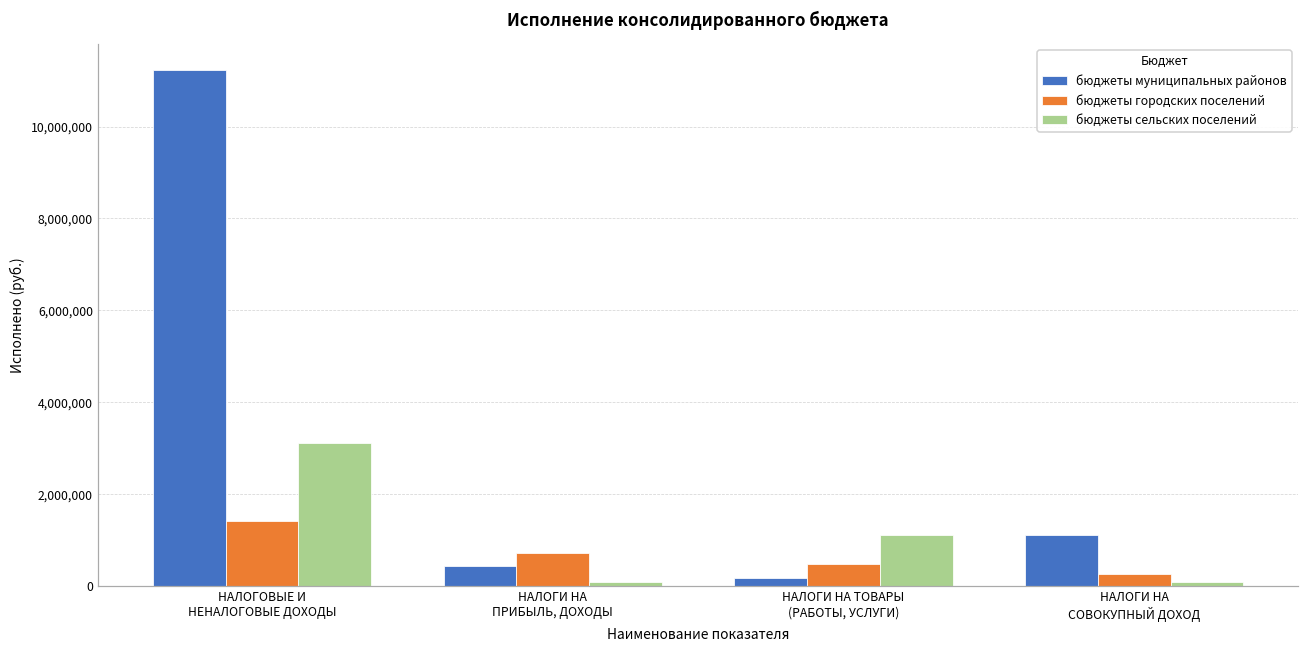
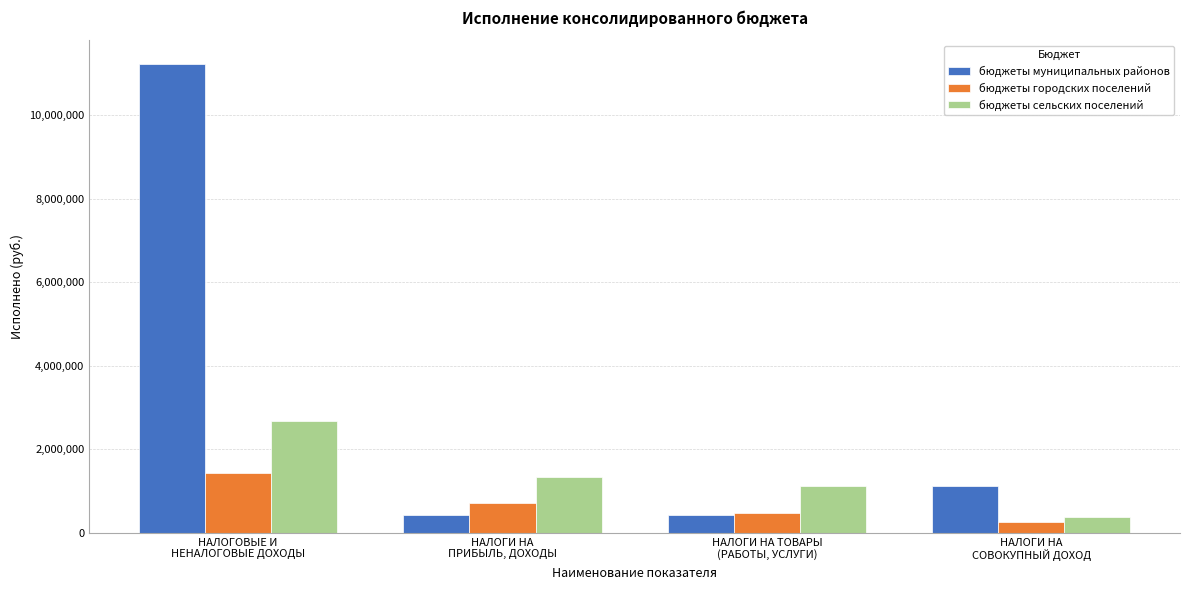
бюджеты сельских поселений, НАЛОГОВЫЕ И НЕНАЛОГОВЫЕ ДОХОДЫ: 3,100,000 -> 2,700,000
бюджеты сельских поселений, НАЛОГИ НА ПРИБЫЛЬ, ДОХОДЫ: 100,000 -> 1,300,000
бюджеты муниципальных районов, НАЛОГИ НА ТОВАРЫ (РАБОТЫ, УСЛУГИ): 200,000 -> 400,000
бюджеты сельских поселений, НАЛОГИ НА СОВОКУПНЫЙ ДОХОД: 100,000 -> 400,000
